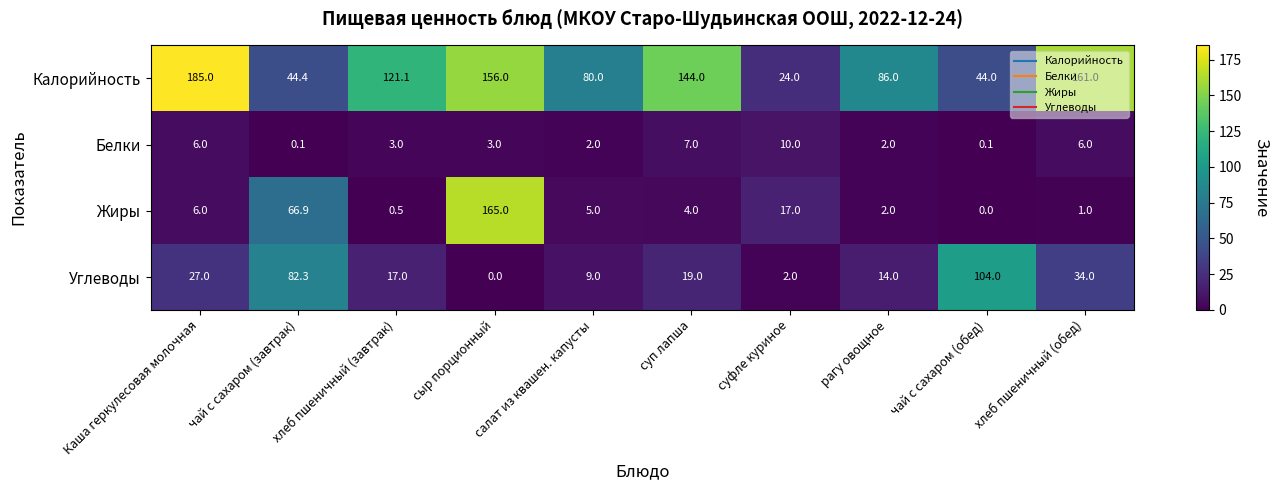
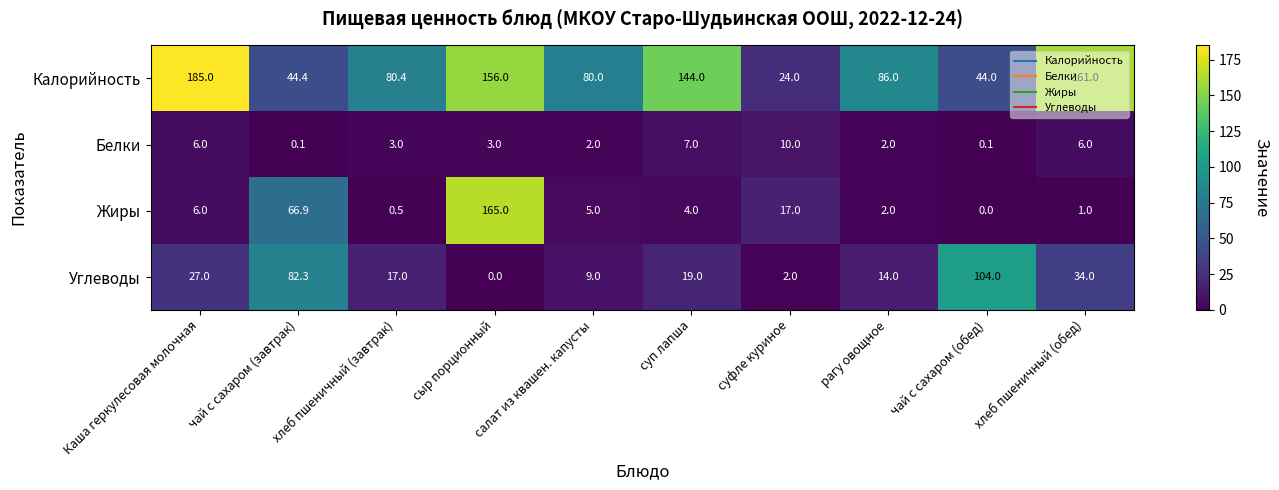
Калорийность, хлеб пшеничный (завтрак): 121.1 -> 80.4
